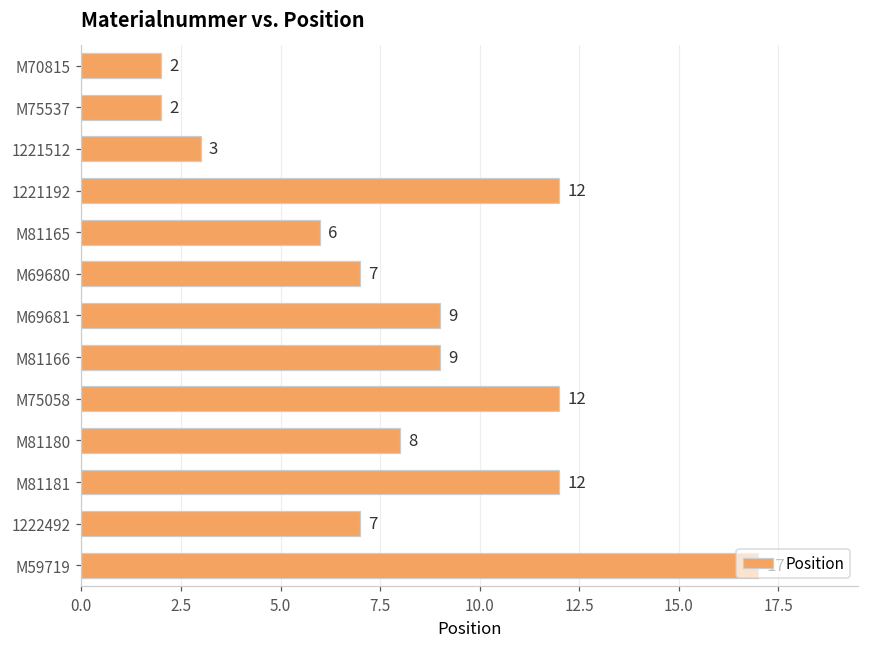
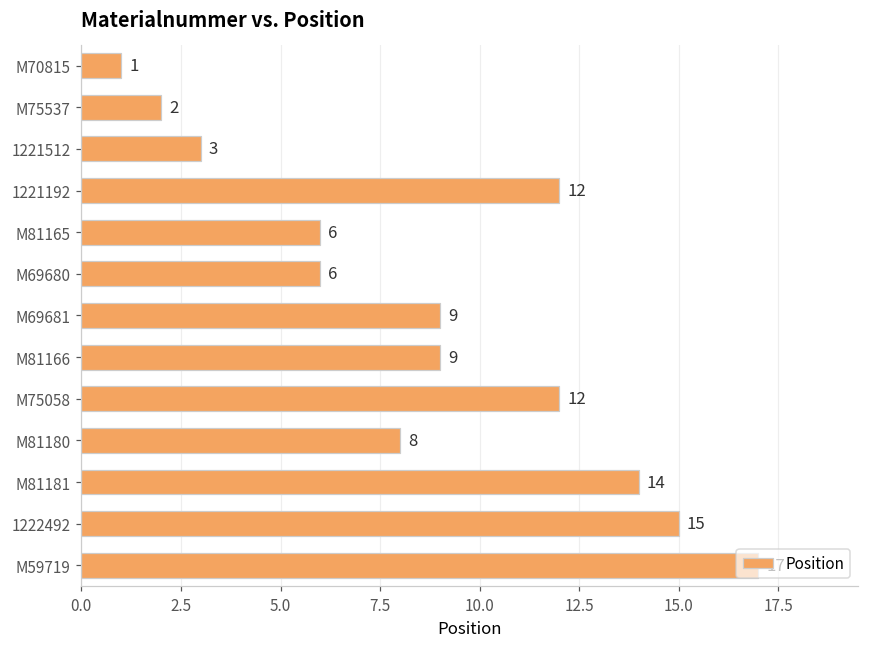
M70815: 2 -> 1
M69680: 7 -> 6
M81181: 12 -> 14
1222492: 7 -> 15
